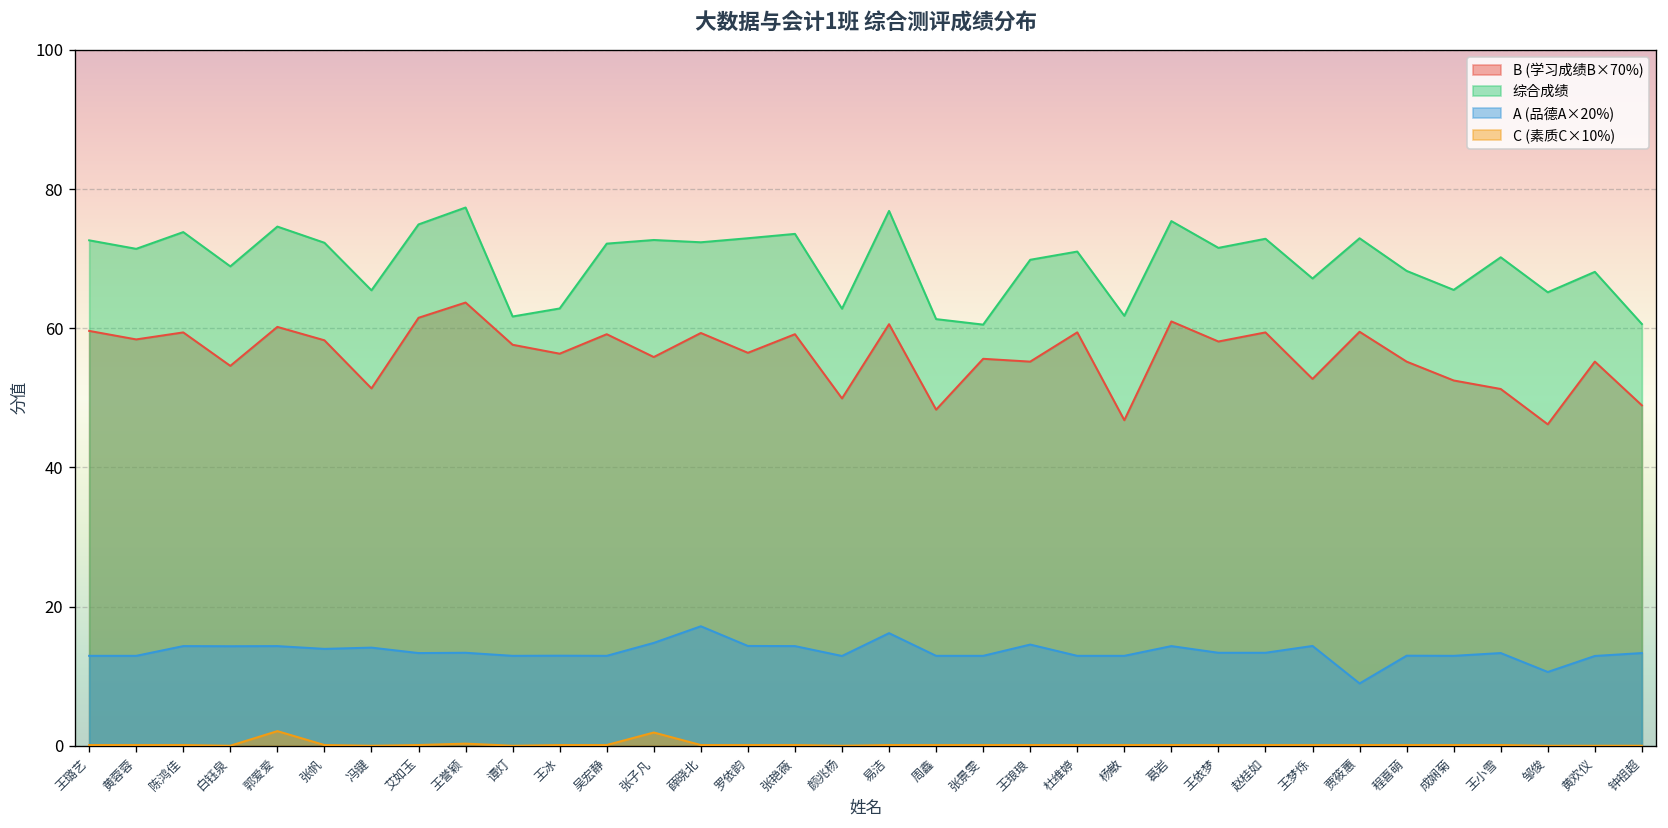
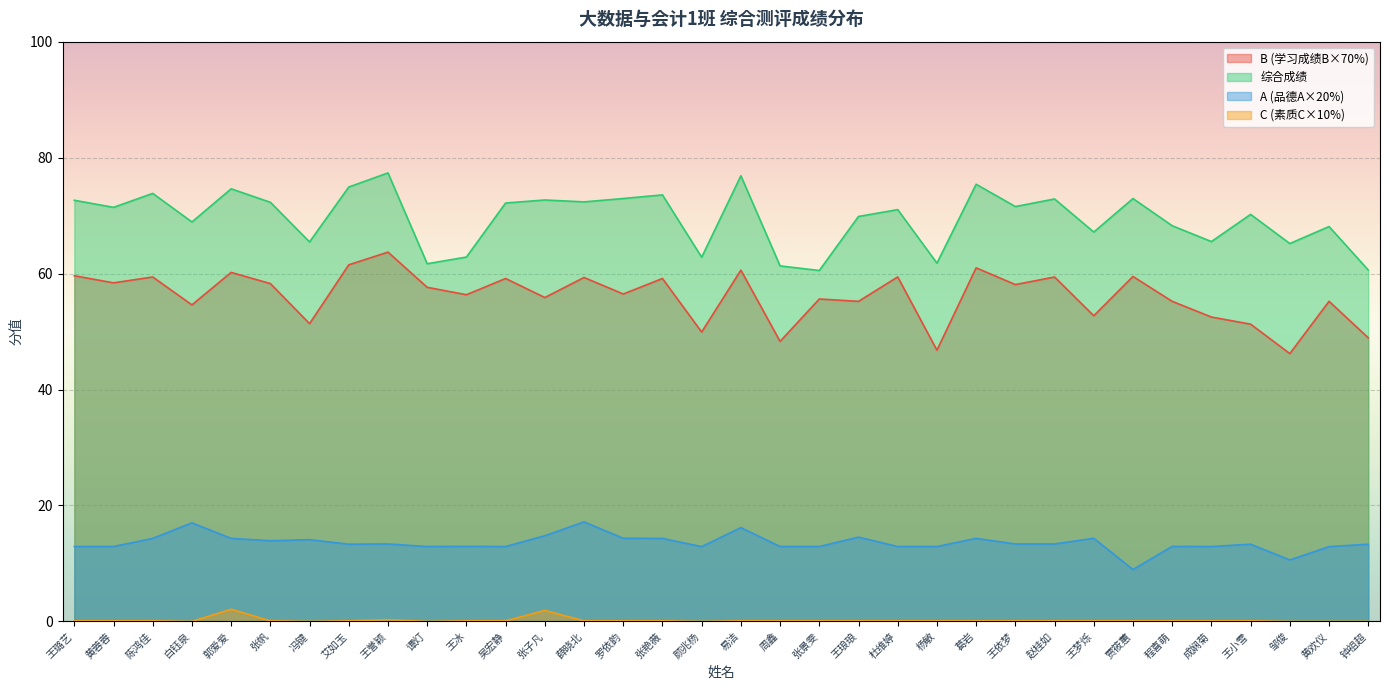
A (品德A×20%), 白钰泉: 14 -> 17
